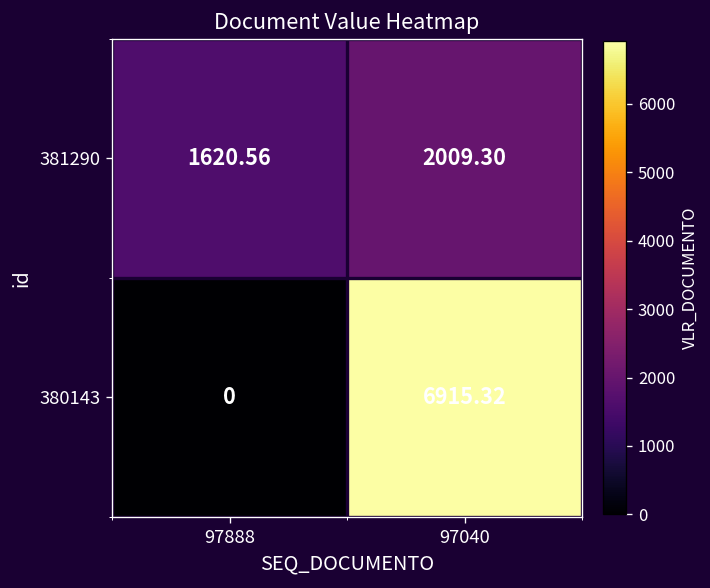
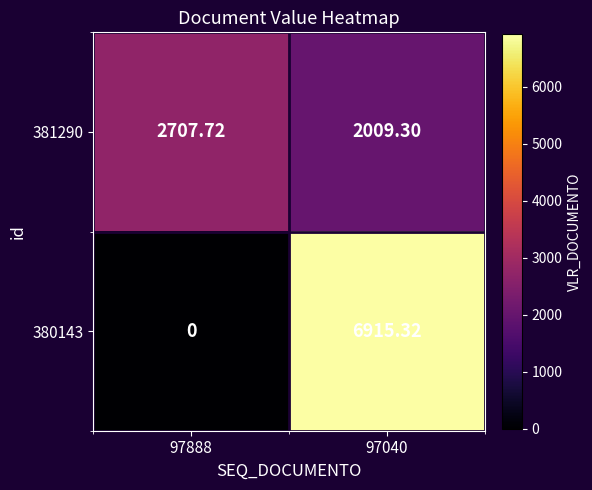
381290, 97888: 1620.56 -> 2707.72
